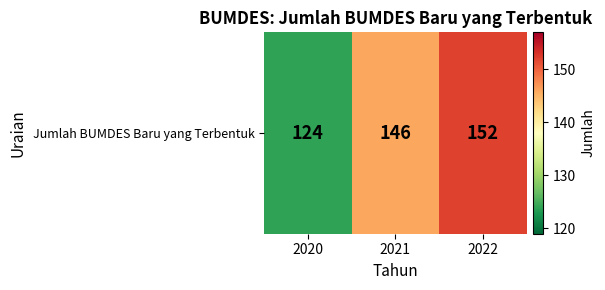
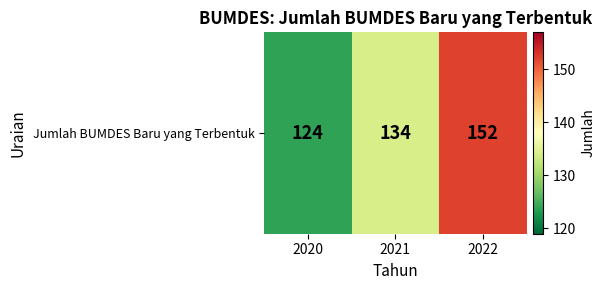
Jumlah BUMDES Baru yang Terbentuk, 2021: 146 -> 134
